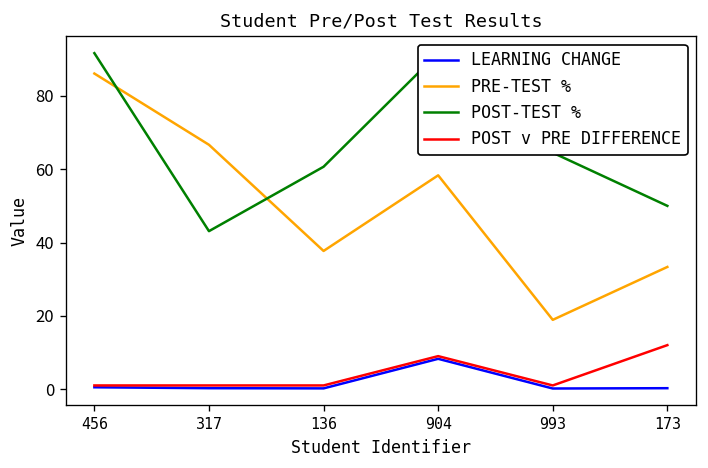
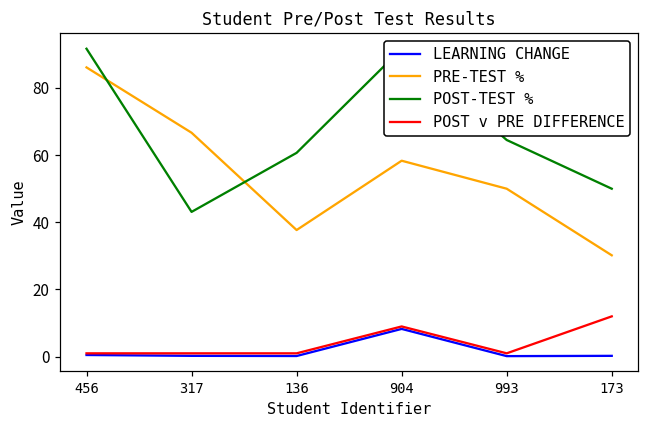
PRE-TEST %, 993: 19 -> 50
PRE-TEST %, 173: 33 -> 30
